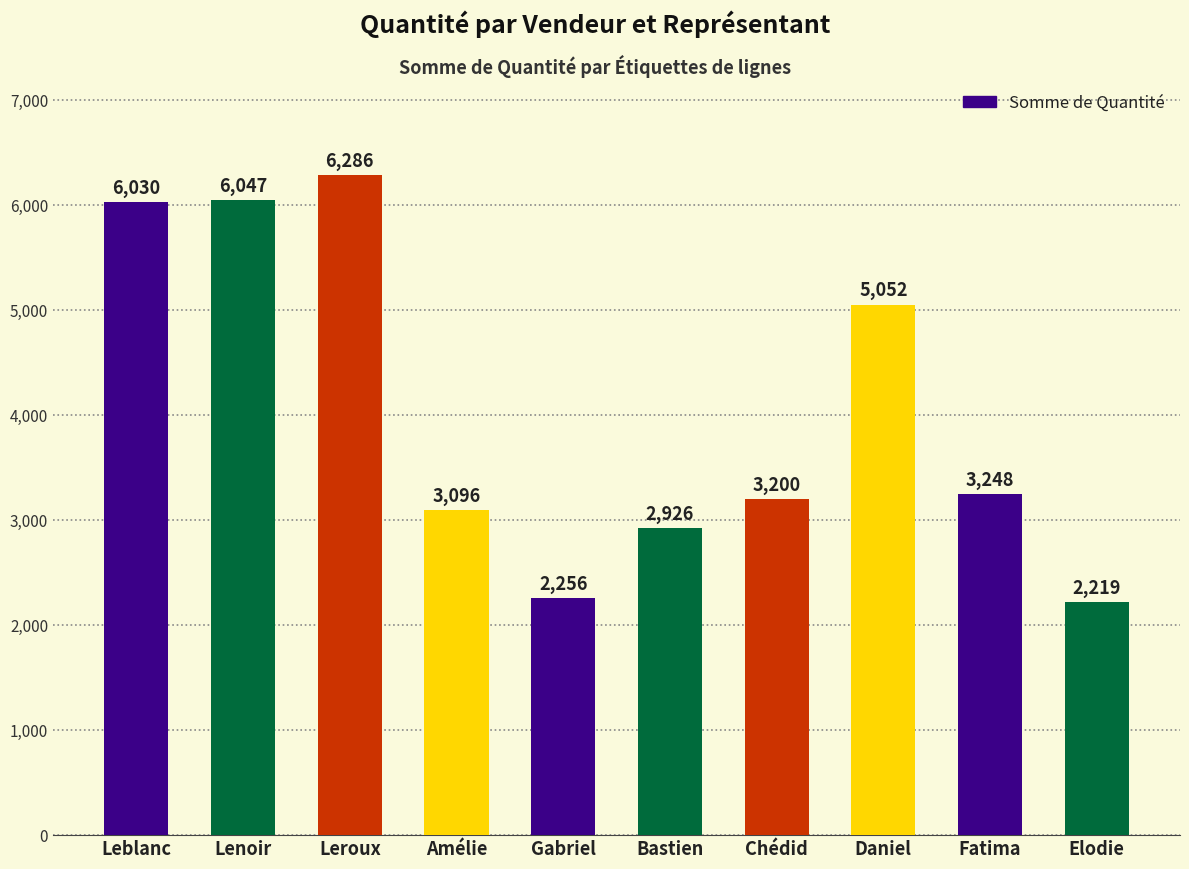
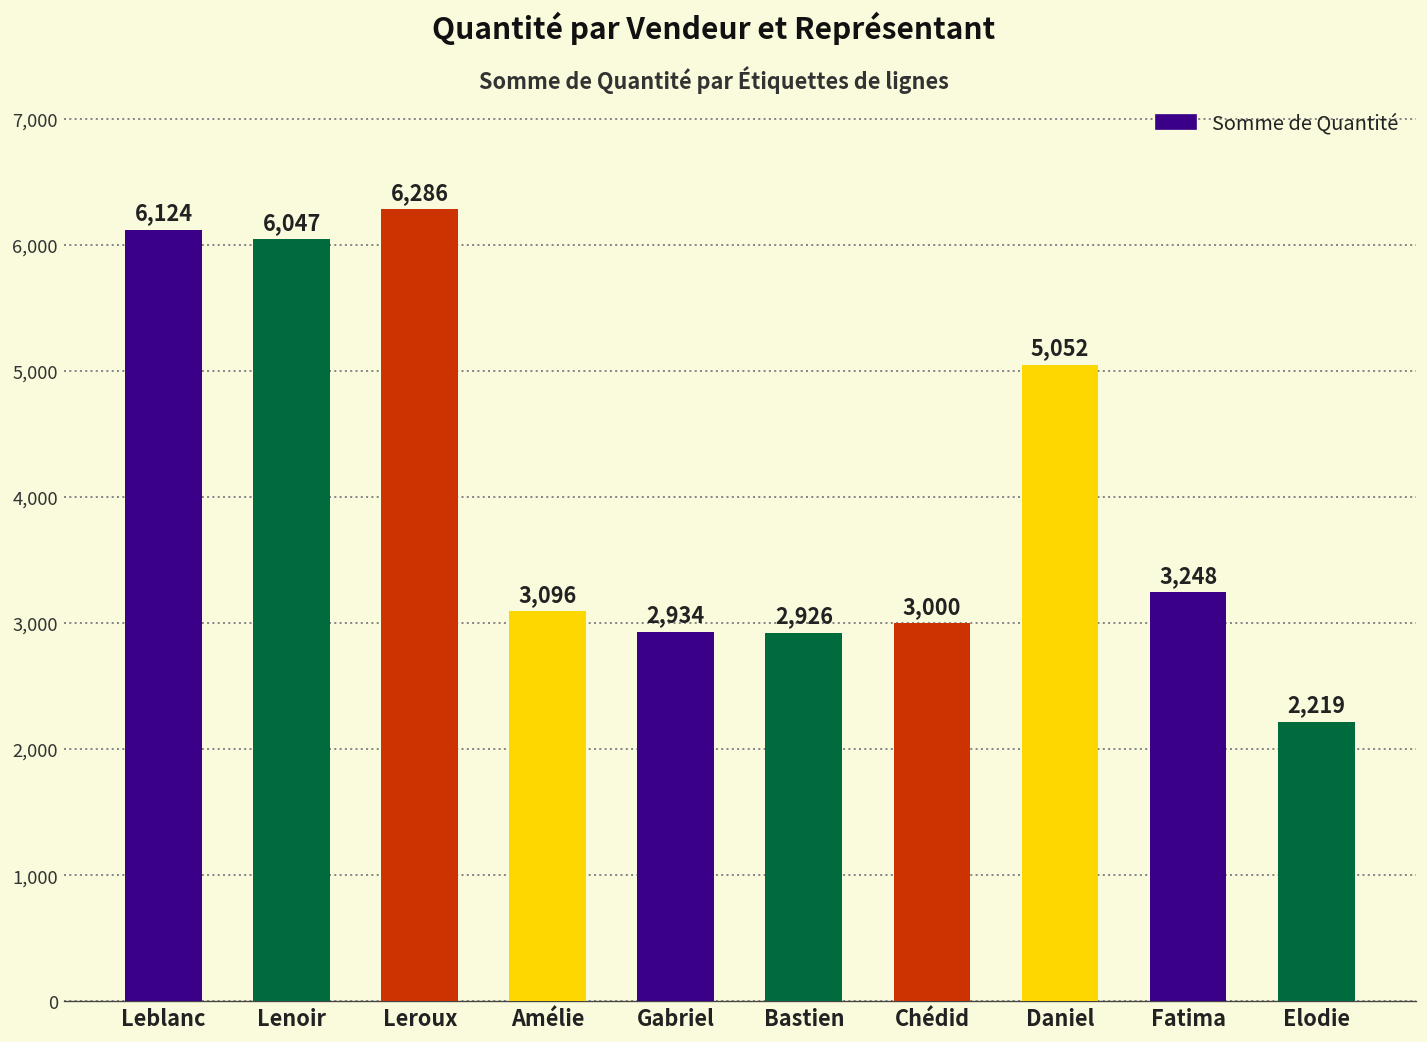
Leblanc: 6,030 -> 6,124
Gabriel: 2,256 -> 2,934
Chédid: 3,200 -> 3,000
